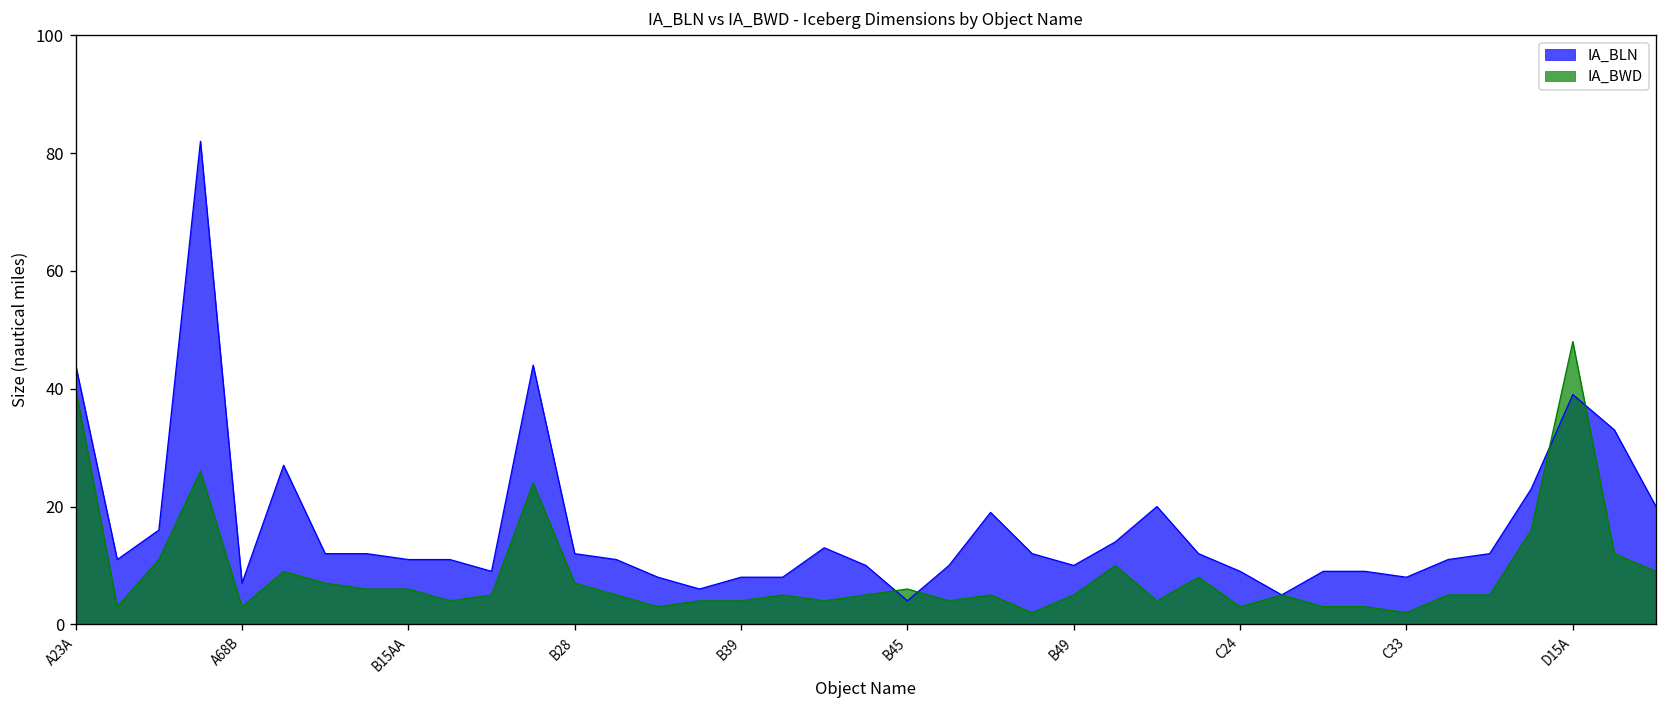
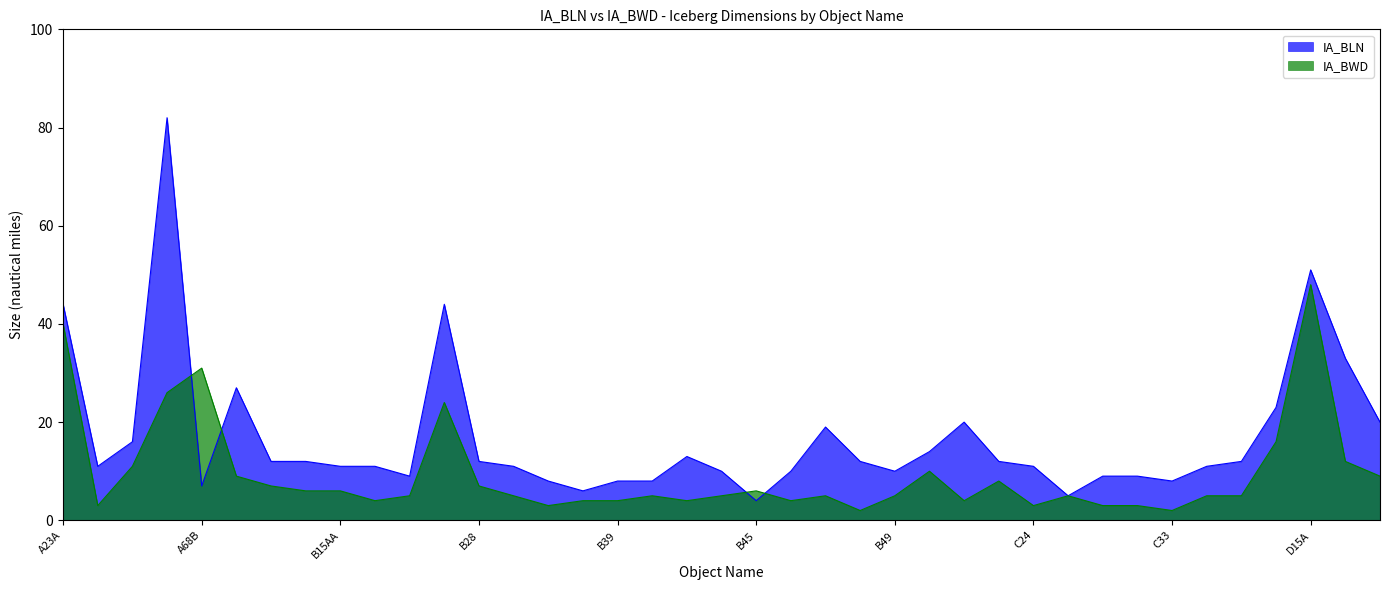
IA_BWD, A68B: 3 -> 31
IA_BLN, C24: 9 -> 11
IA_BLN, D15A: 39 -> 51
